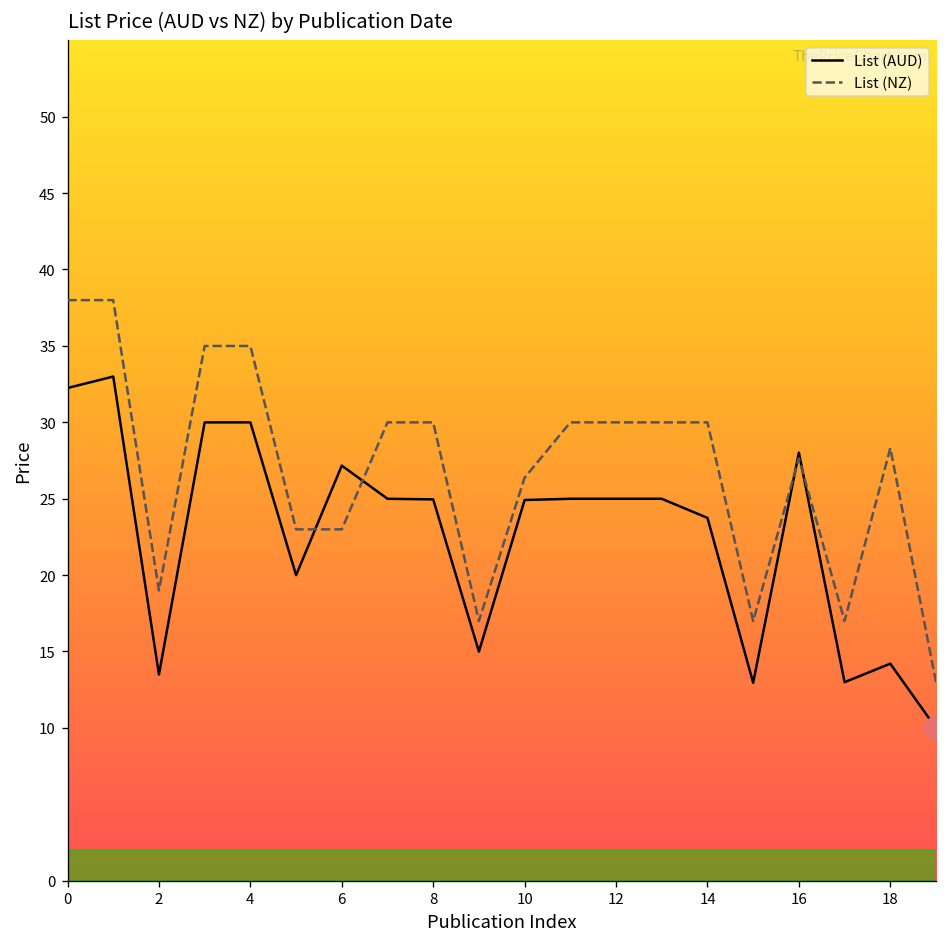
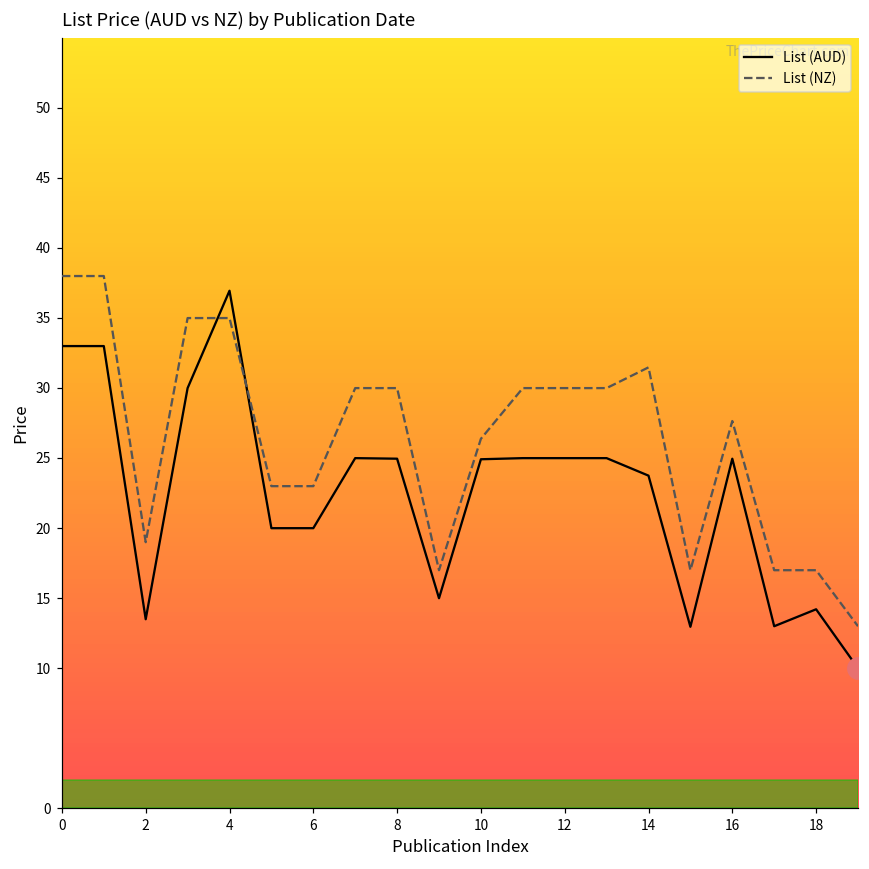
List (AUD), 0: 32.2 -> 33.0
List (AUD), 4: 30.0 -> 36.9
List (AUD), 6: 27.2 -> 20.0
List (NZ), 14: 30.0 -> 31.5
List (AUD), 16: 28.0 -> 25.0
List (NZ), 18: 28.3 -> 17.0
